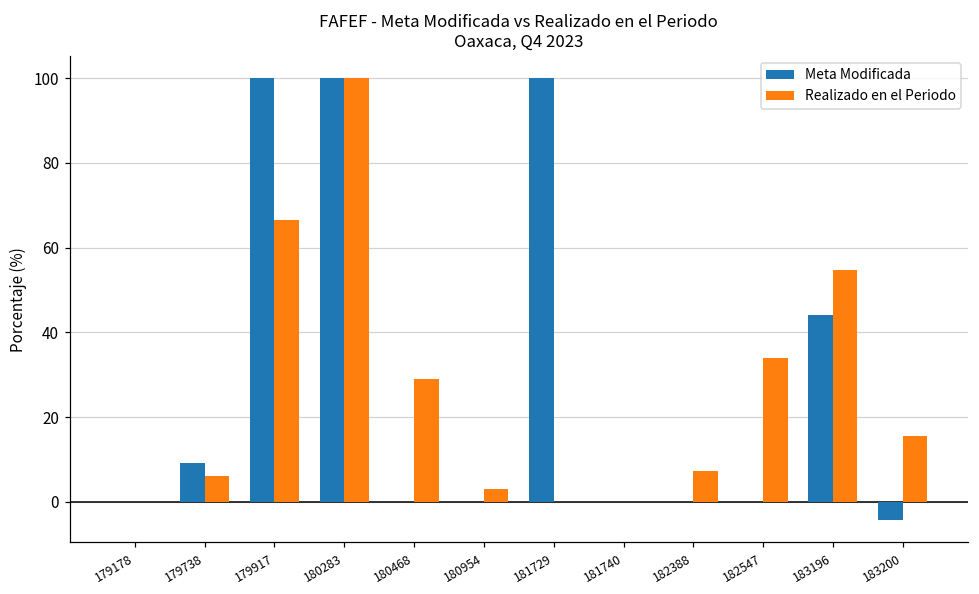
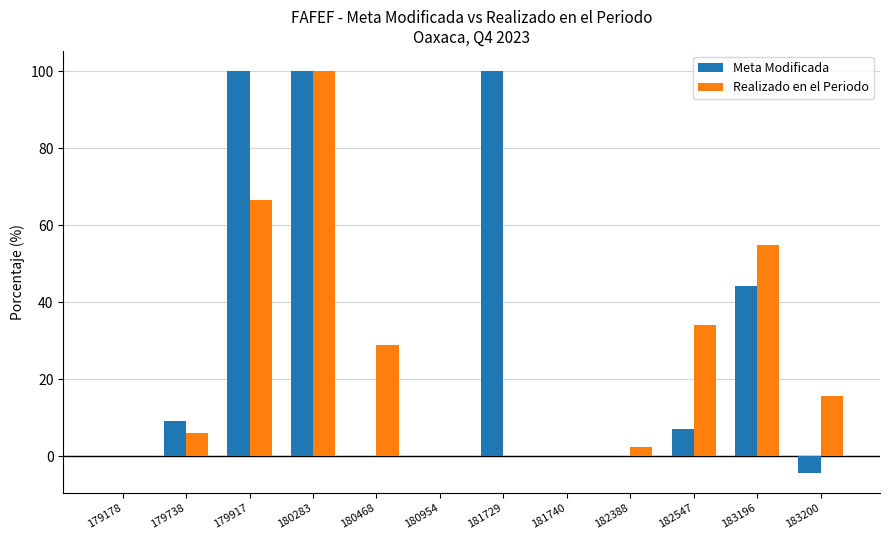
Realizado en el Periodo, 180954: 3 -> 0
Realizado en el Periodo, 182388: 7 -> 2
Meta Modificada, 182547: 0 -> 7
